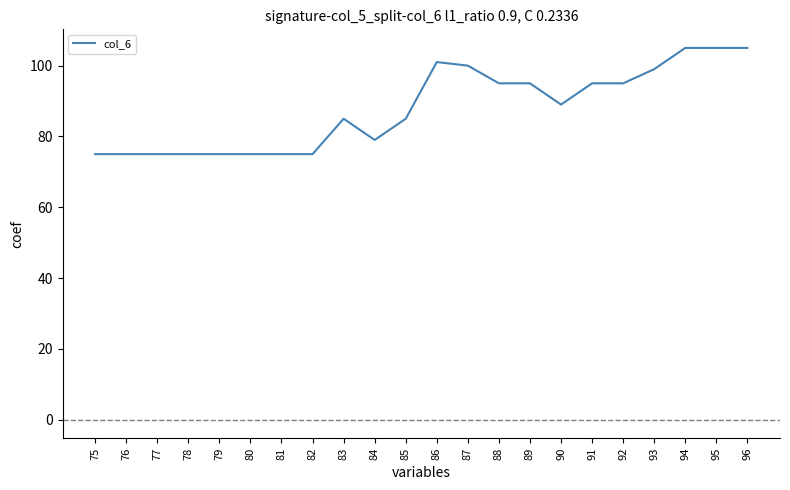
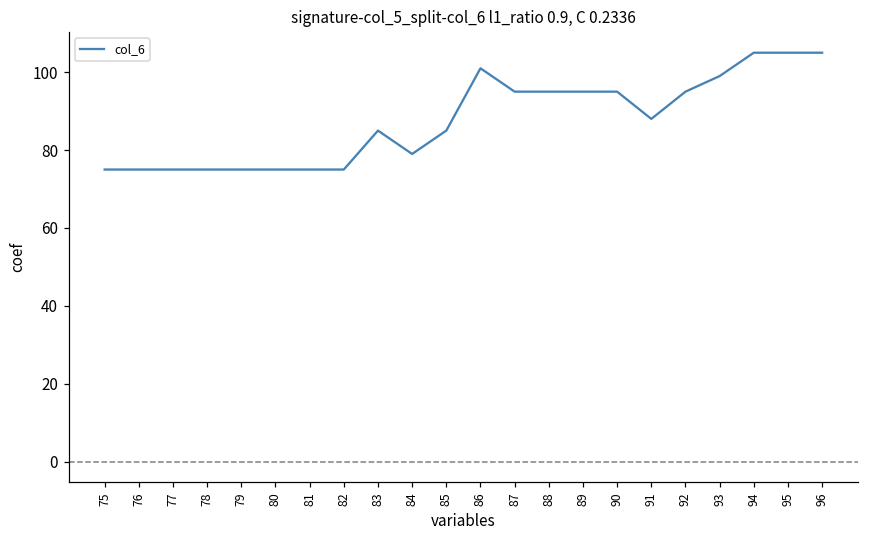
87: 100 -> 95
90: 89 -> 95
91: 95 -> 88
